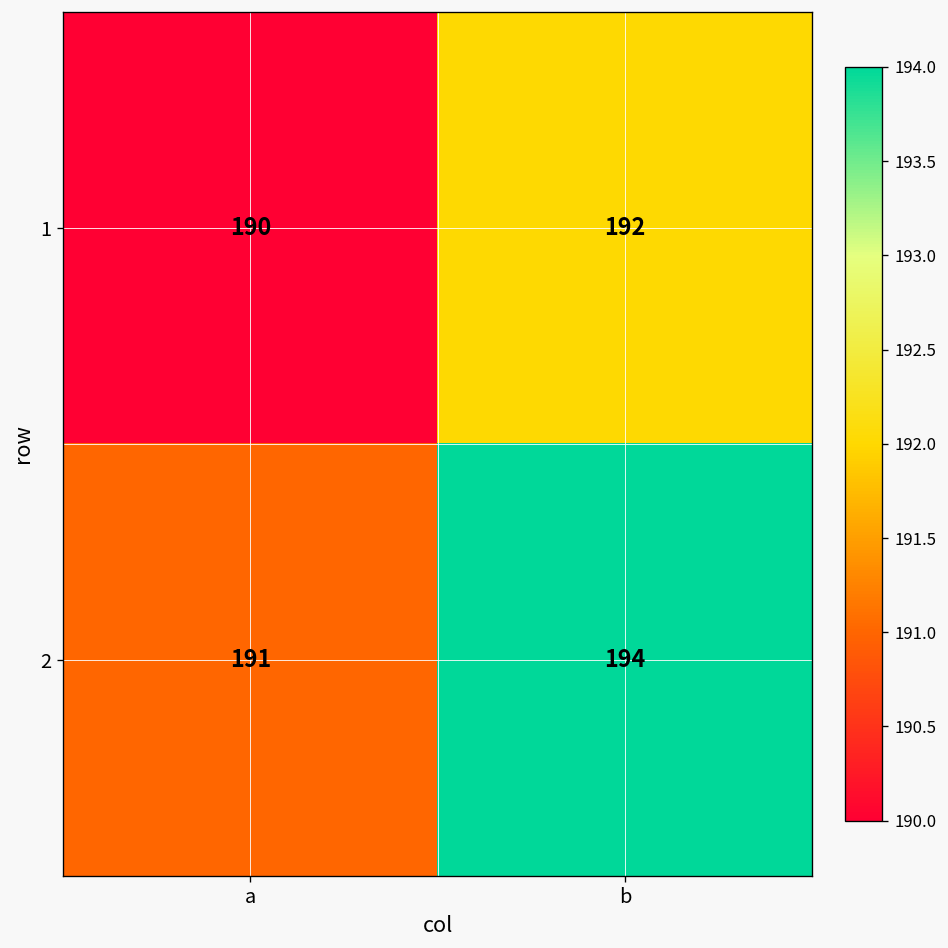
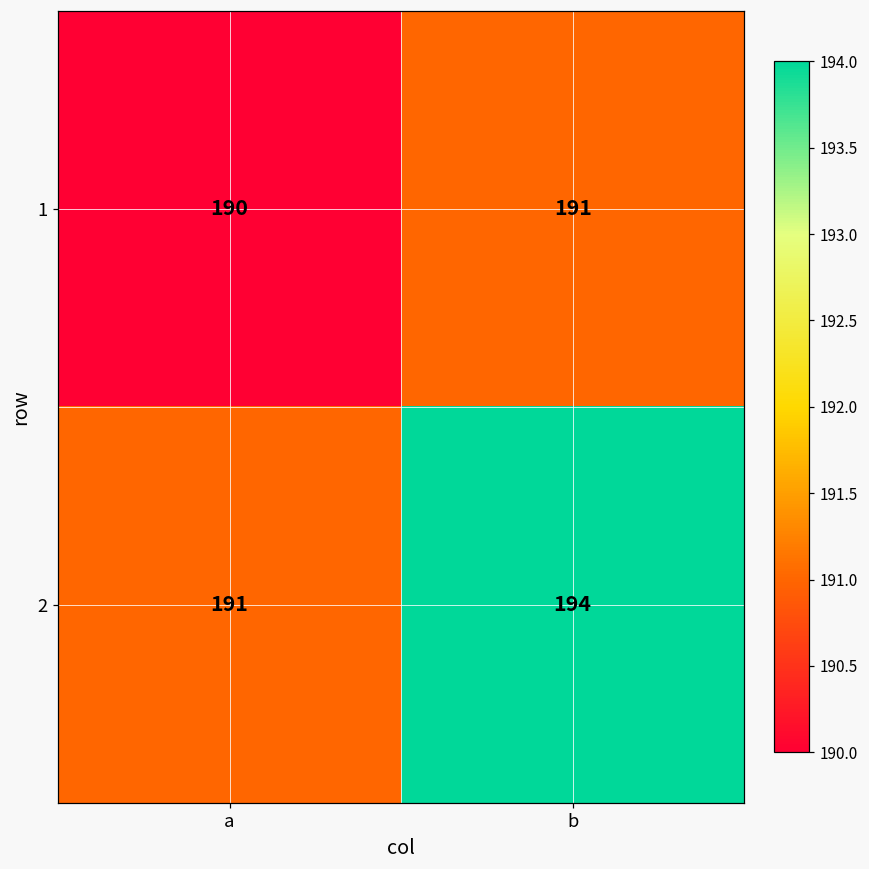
1, b: 192 -> 191
